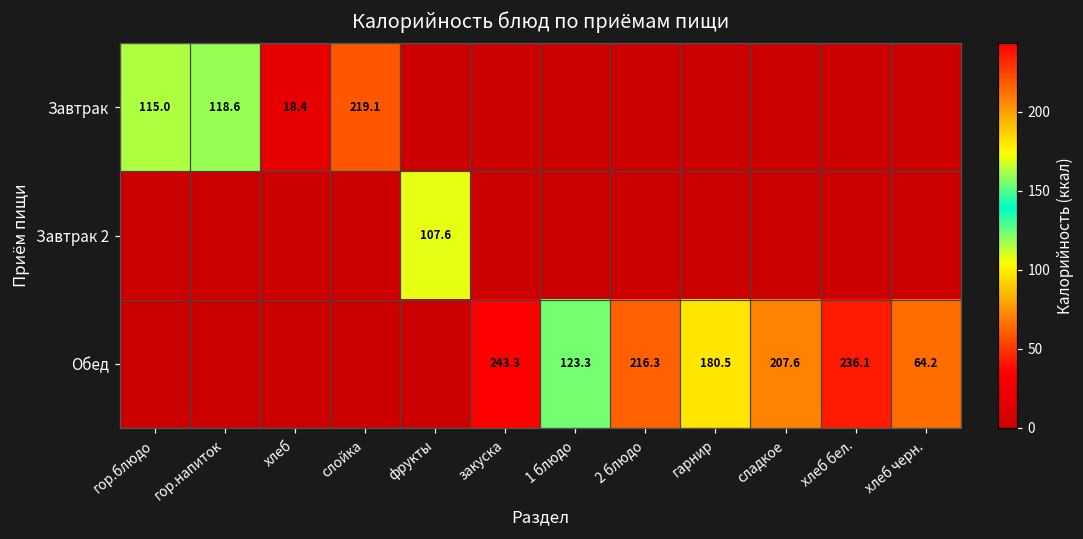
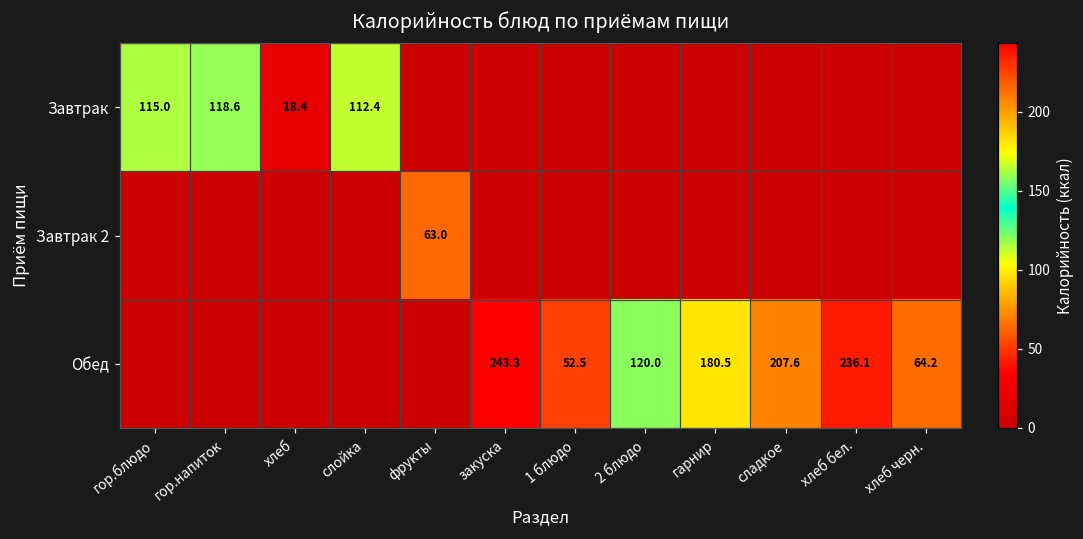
Завтрак, слойка: 219.1 -> 112.4
Завтрак 2, фрукты: 107.6 -> 63.0
Обед, 1 блюдо: 123.3 -> 52.5
Обед, 2 блюдо: 216.3 -> 120.0
